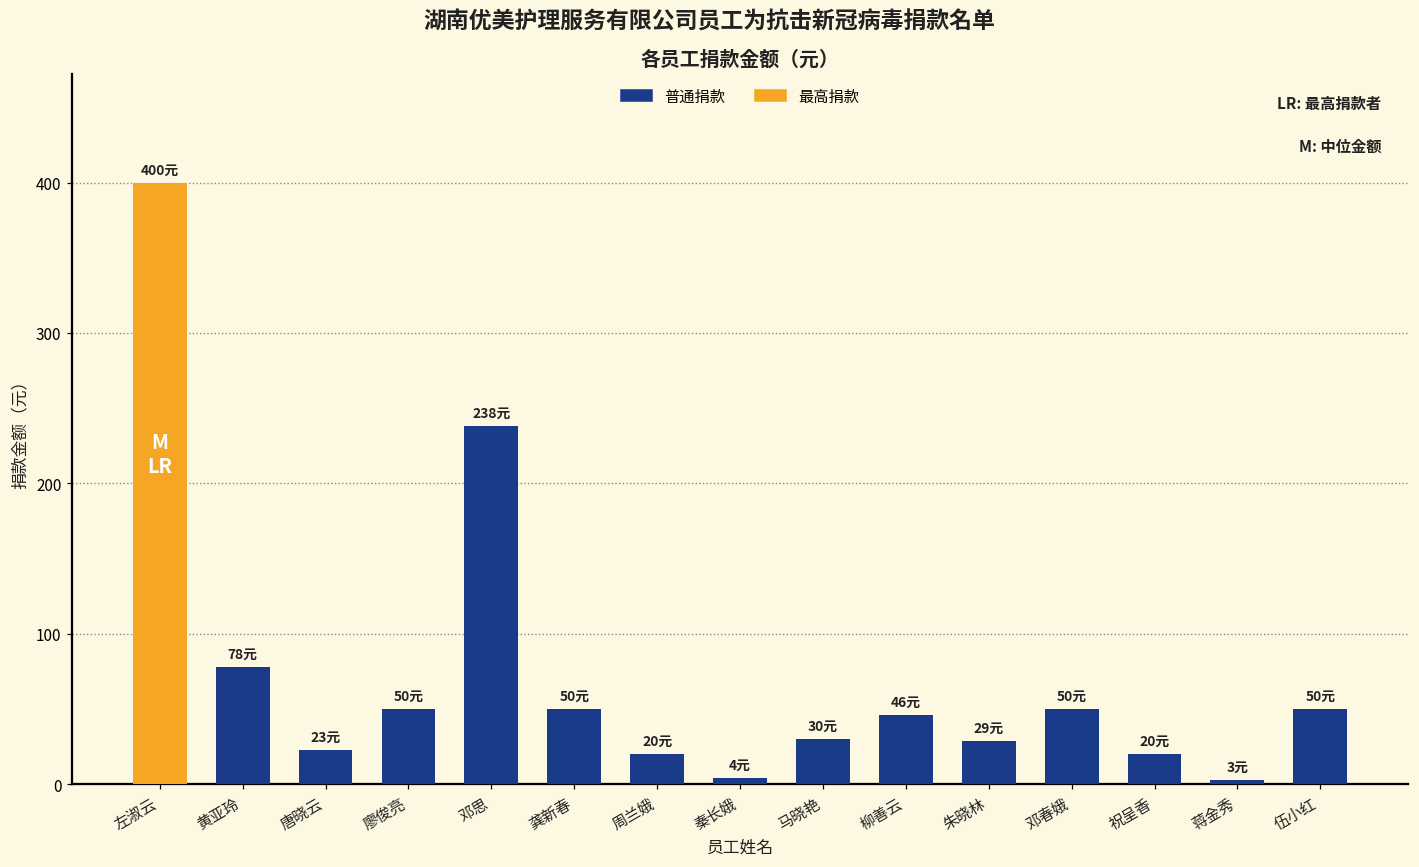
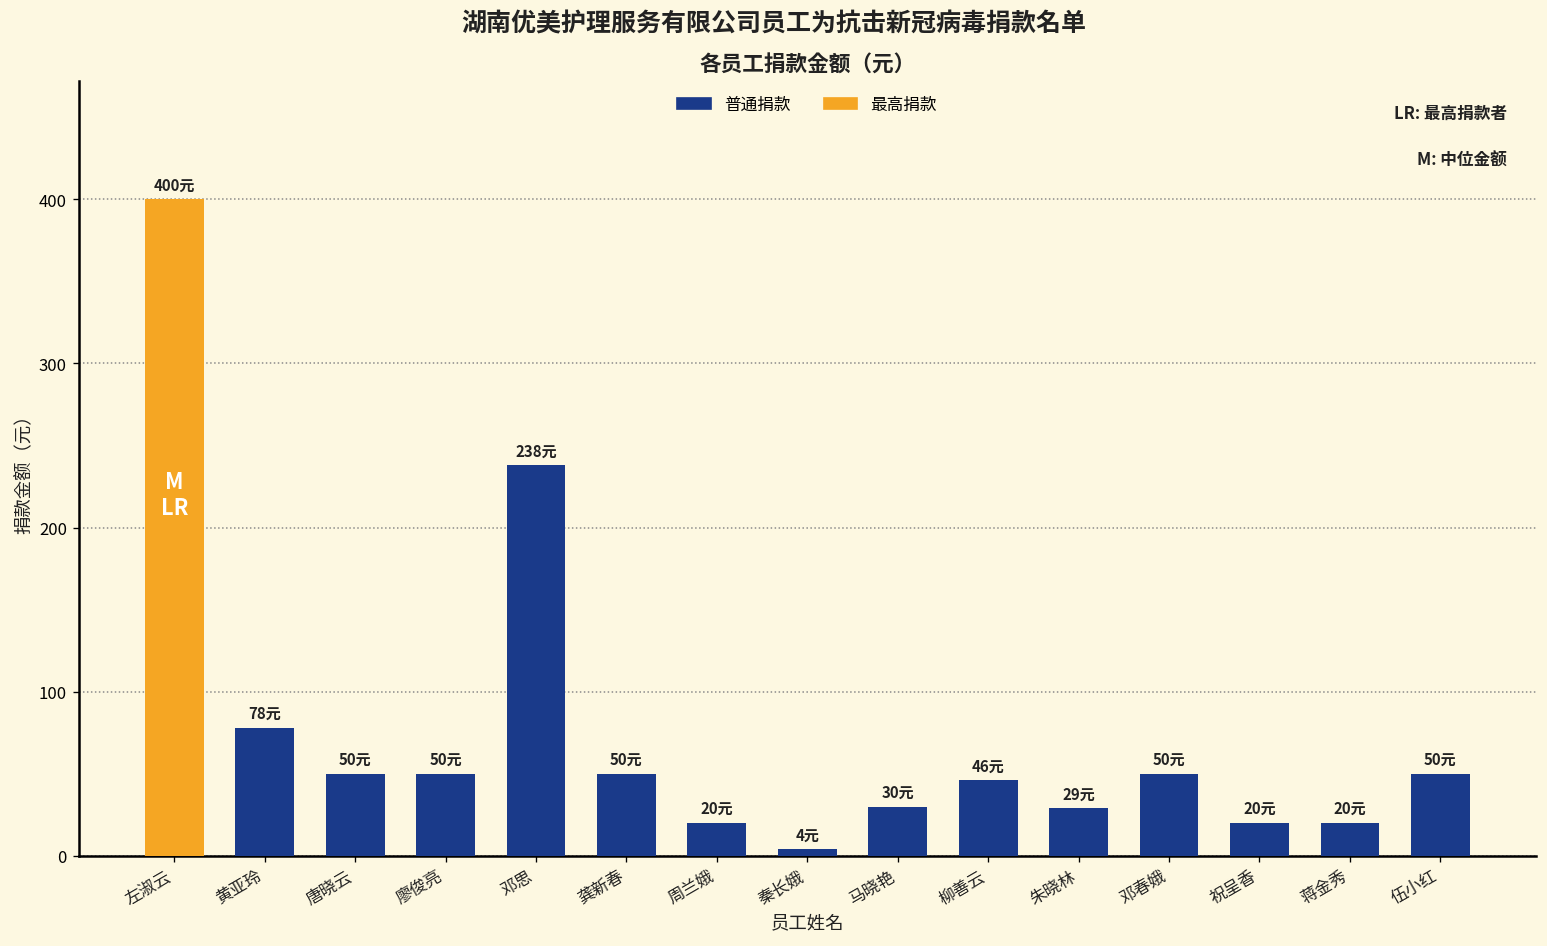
唐晓云: 23元 -> 50元
蒋金秀: 3元 -> 20元
